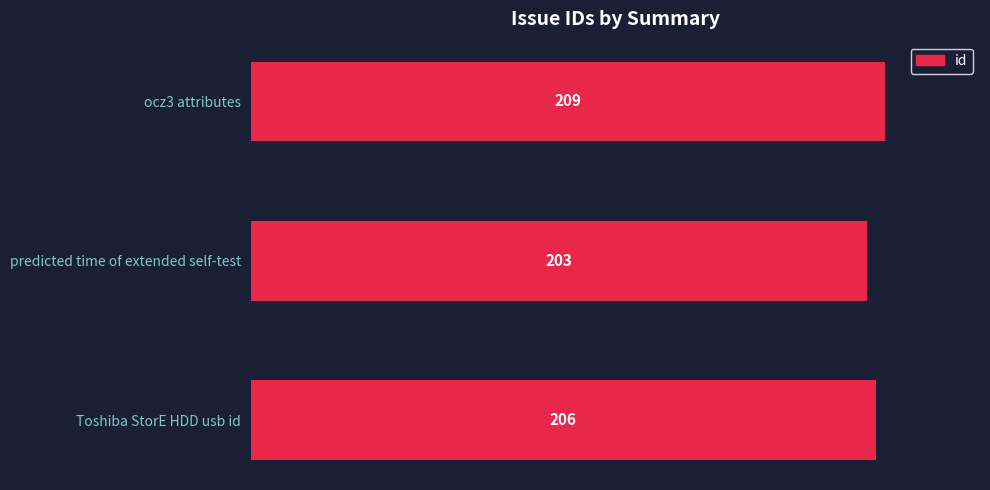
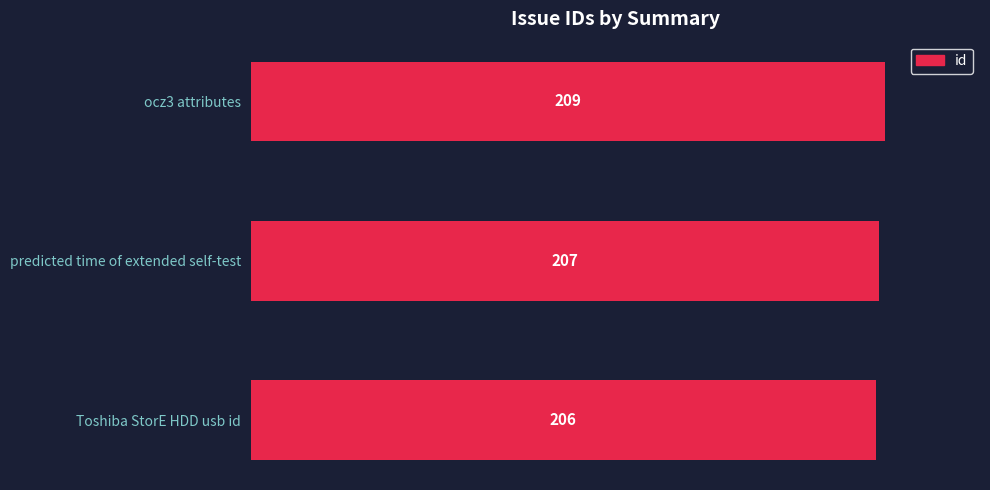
predicted time of extended self-test: 203 -> 207
